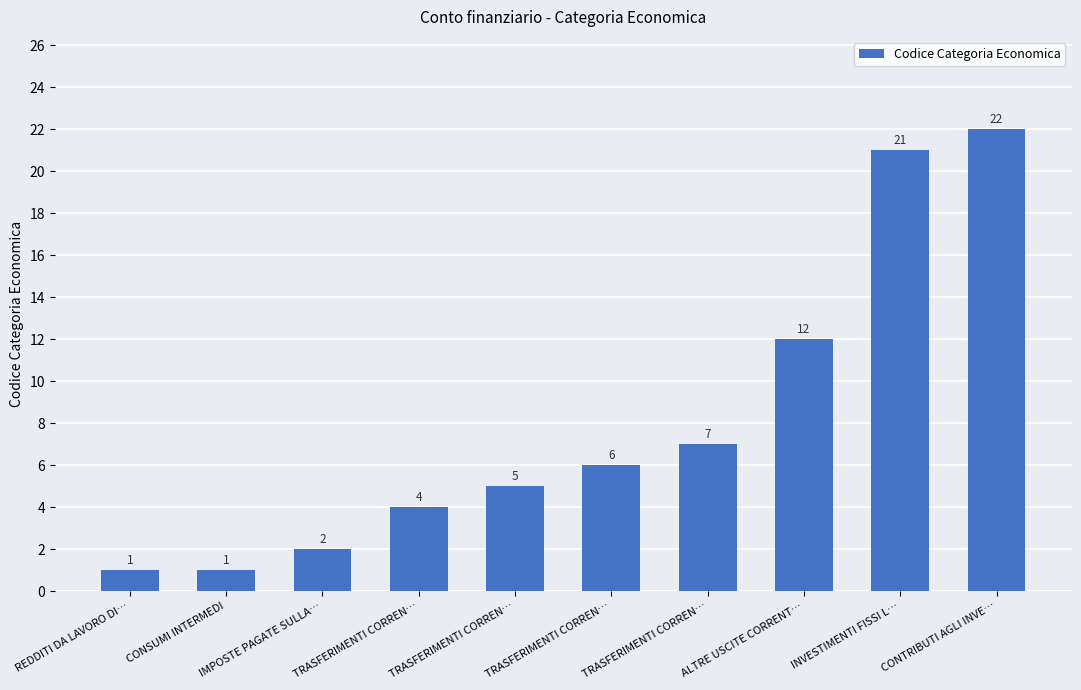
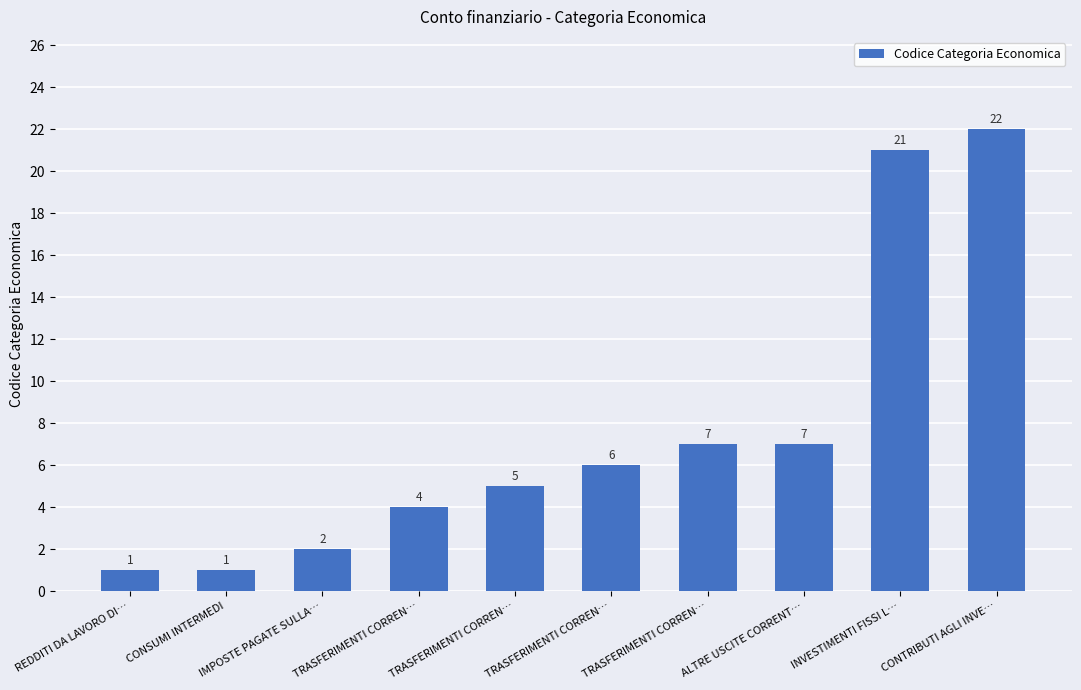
ALTRE USCITE CORRENT…: 12 -> 7
